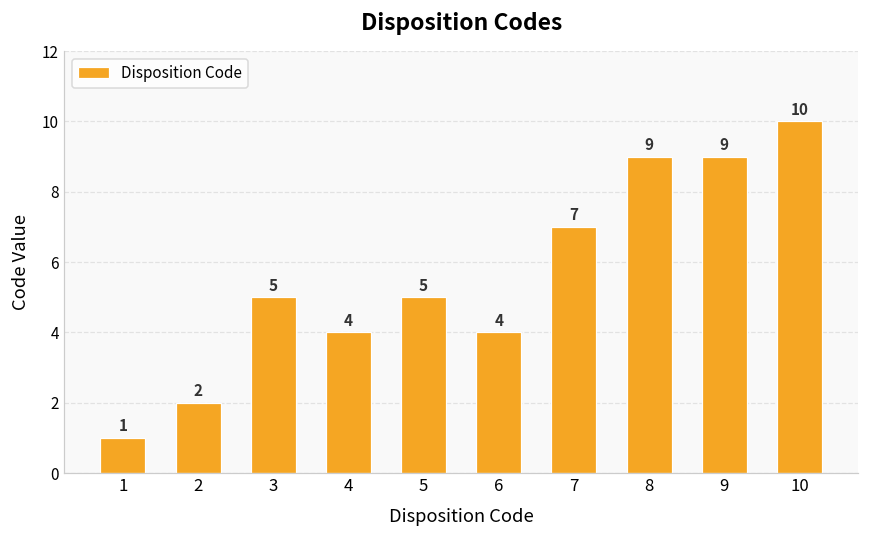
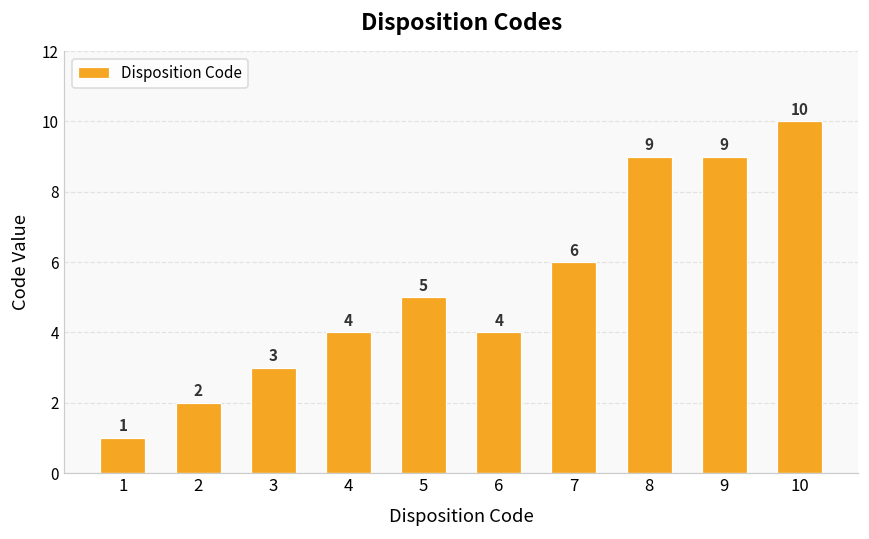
3: 5 -> 3
7: 7 -> 6
